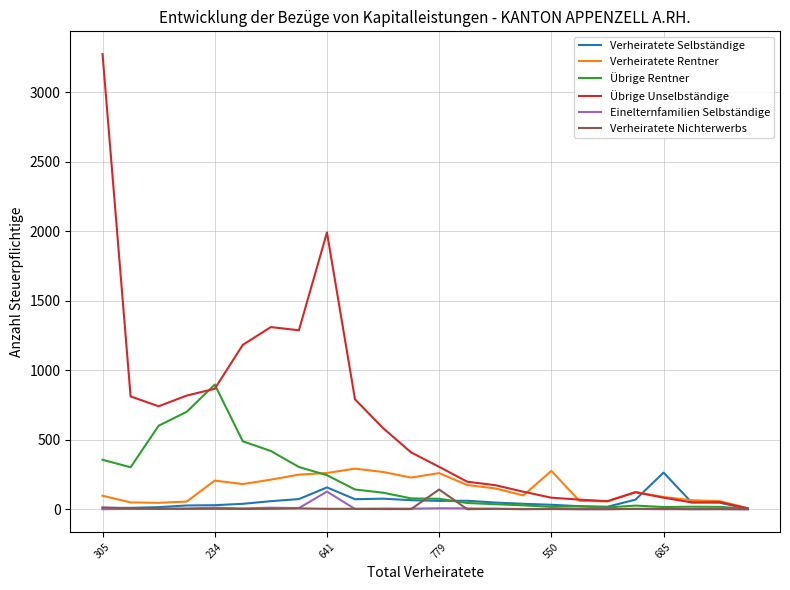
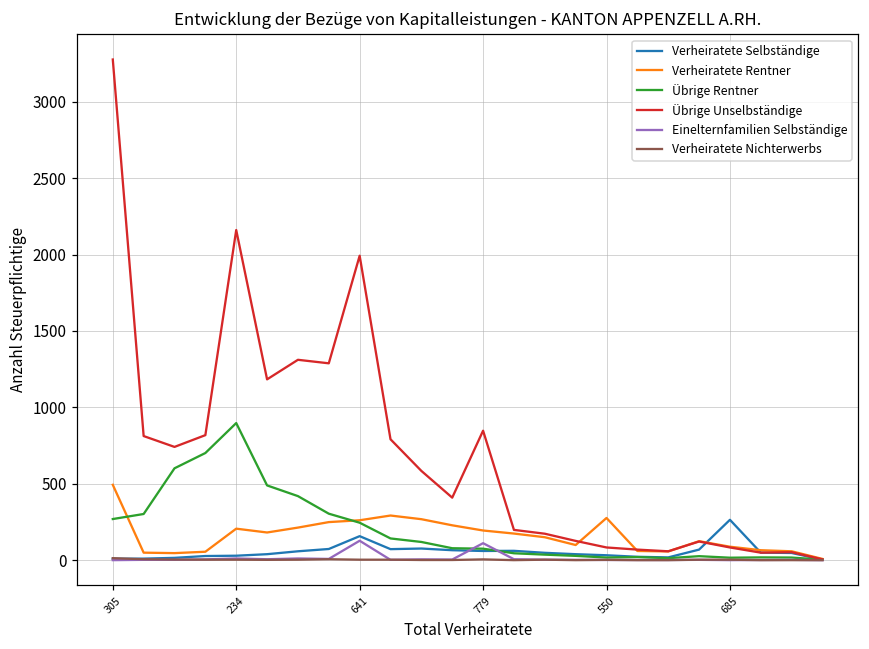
Verheiratete Rentner, 305: 100 -> 490
Übrige Rentner, 305: 360 -> 270
Übrige Unselbständige, 234: 870 -> 2160
Verheiratete Rentner, 779: 260 -> 190
Übrige Unselbständige, 779: 310 -> 850
Einelternfamilien Selbständige, 779: 10 -> 110
Verheiratete Nichterwerbs, 779: 140 -> 10
